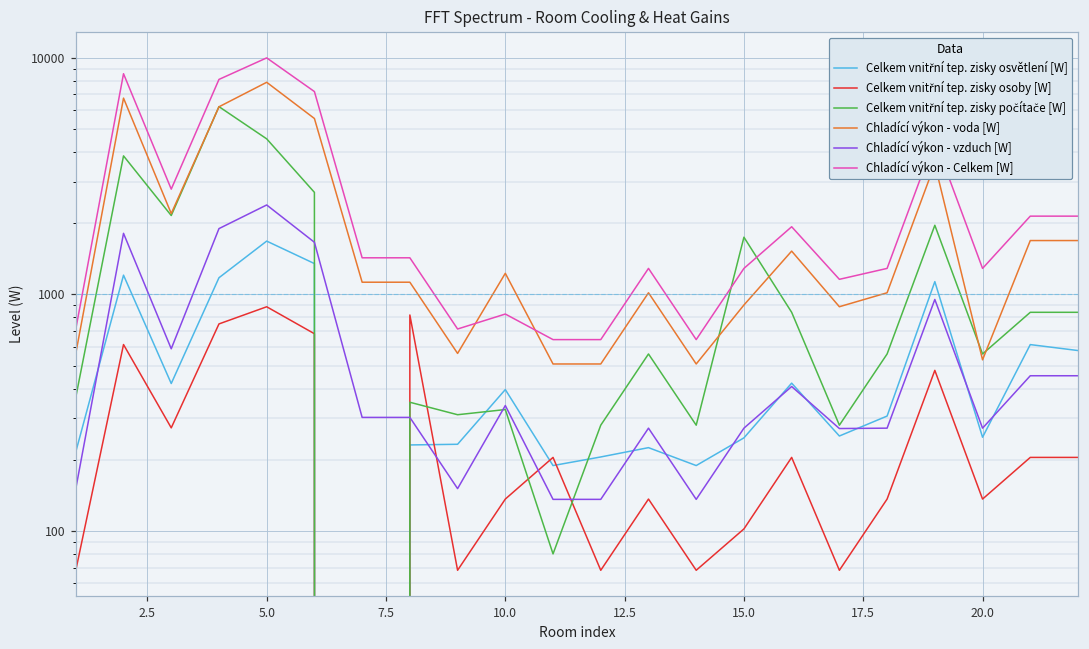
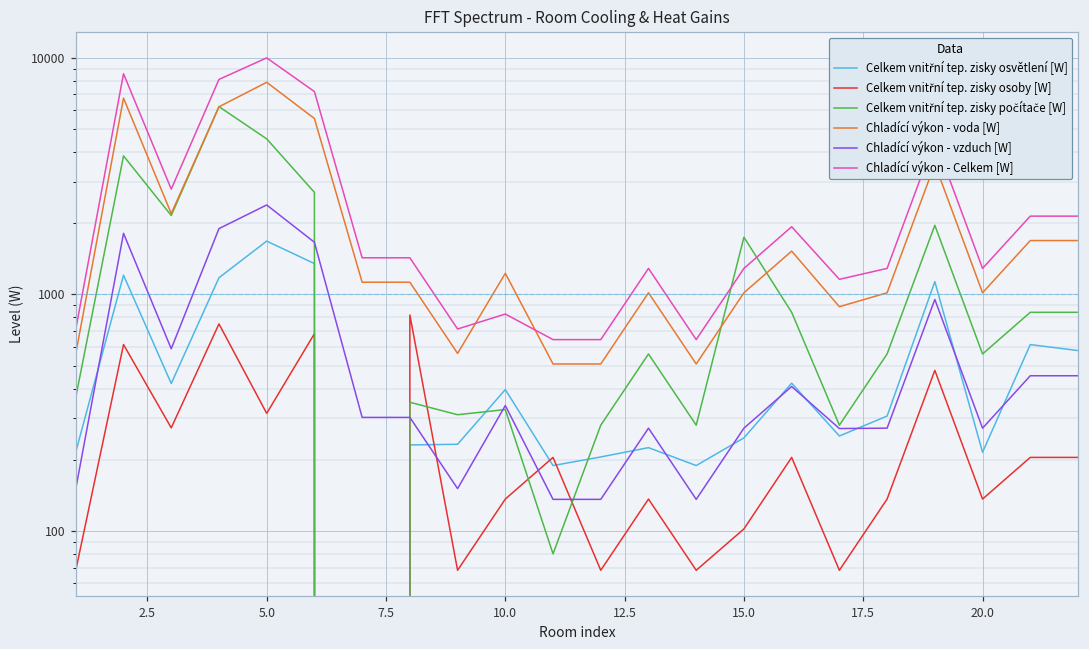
Celkem vnitřní tep. zisky osoby [W], 5.0: 890 -> 310
Chladící výkon - voda [W], 15.0: 900 -> 1000
Celkem vnitřní tep. zisky osvětlení [W], 20.0: 250 -> 220
Chladící výkon - voda [W], 20.0: 530 -> 1000
